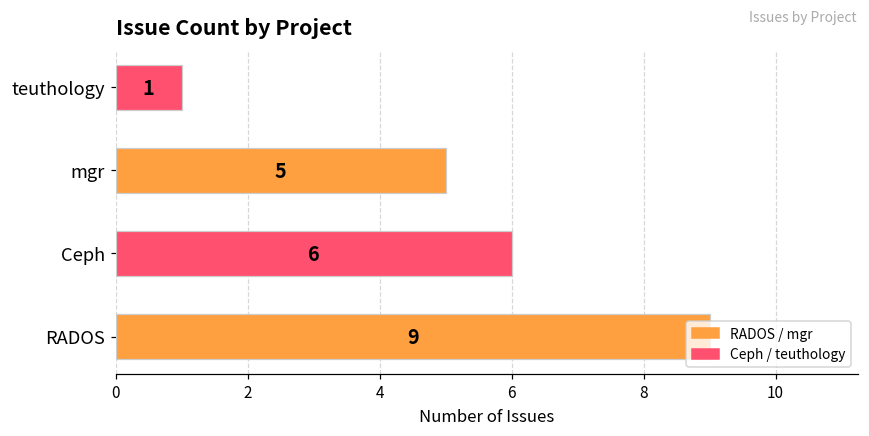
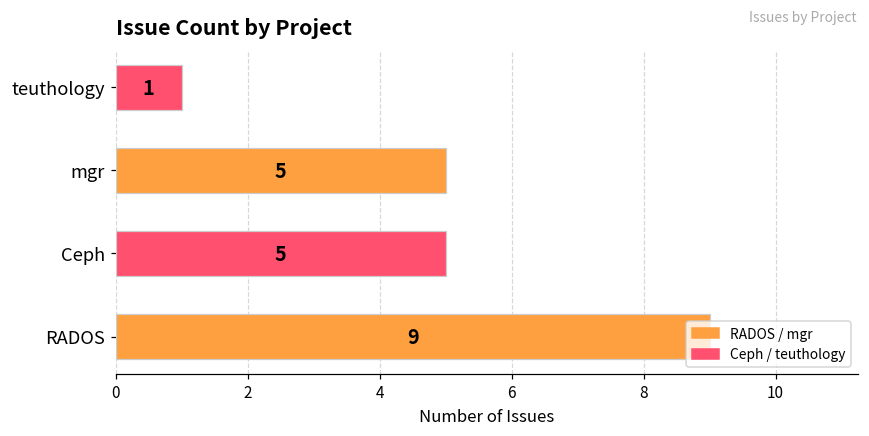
Ceph: 6 -> 5
